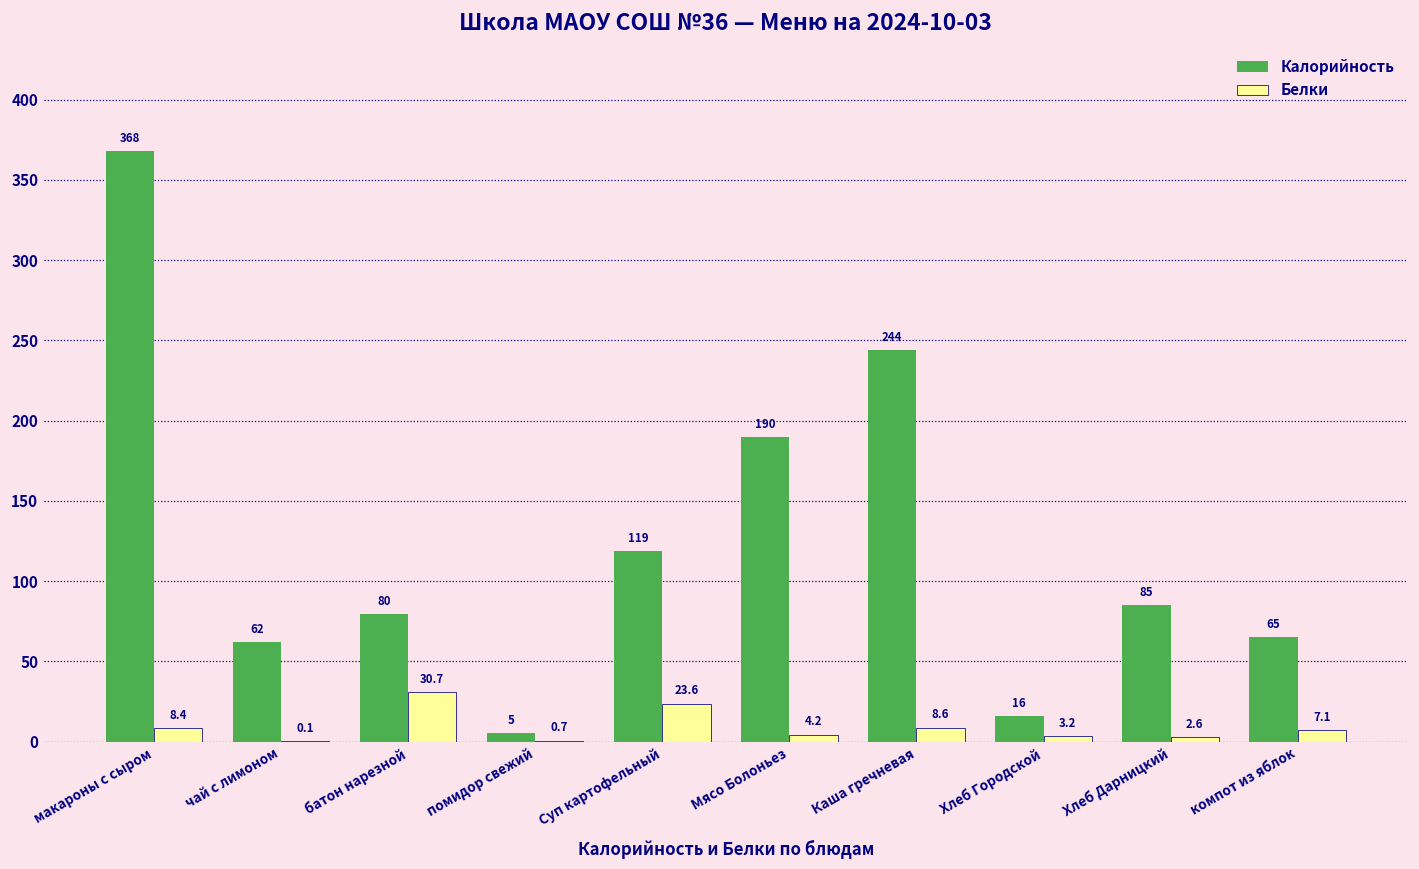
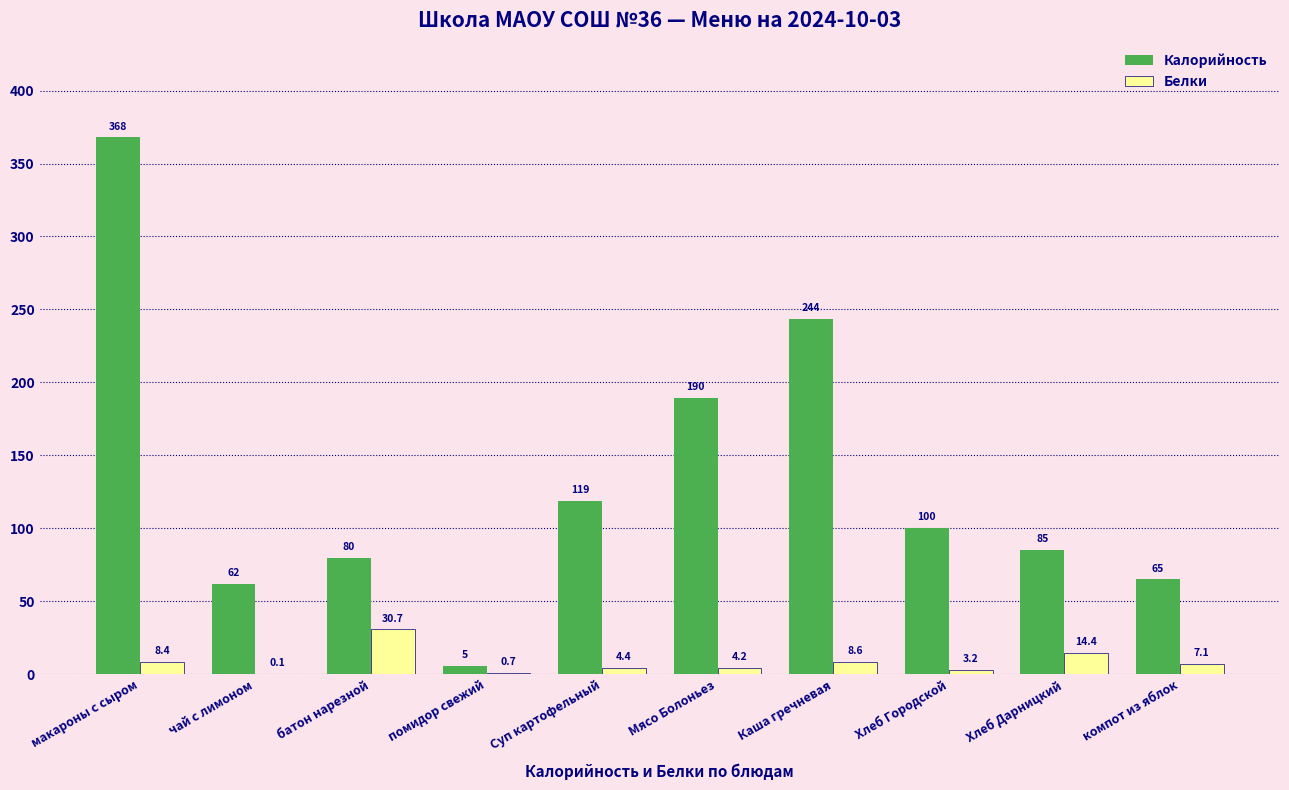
Белки, Суп картофельный: 23.6 -> 4.4
Калорийность, Хлеб Городской: 16 -> 100
Белки, Хлеб Дарницкий: 2.6 -> 14.4
